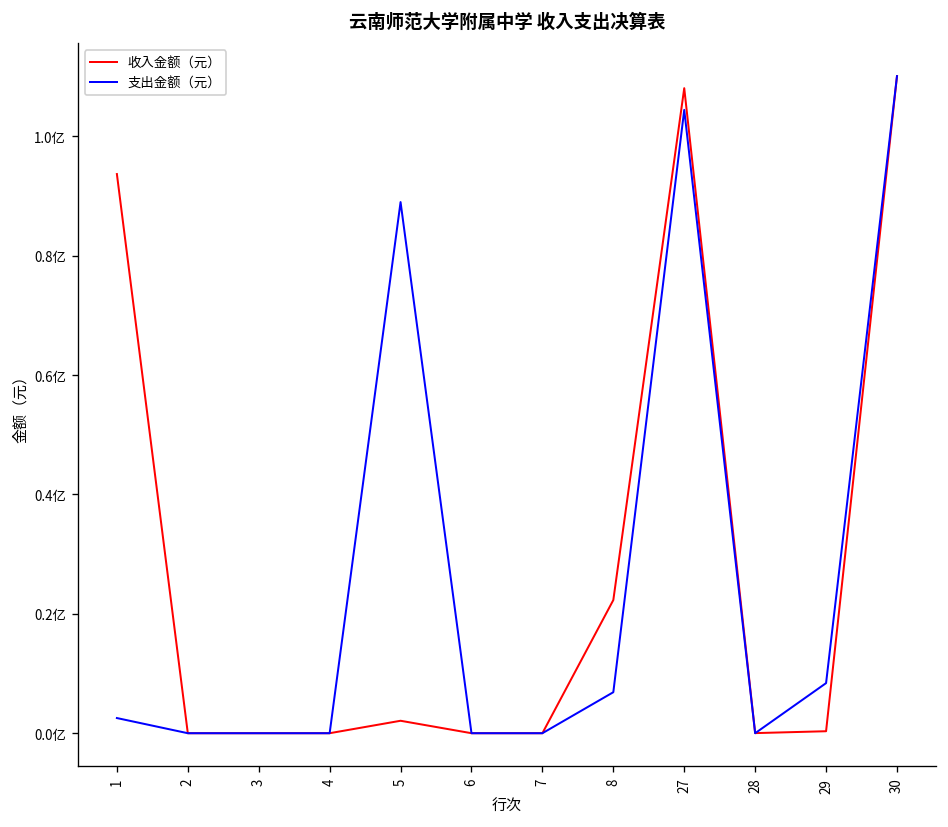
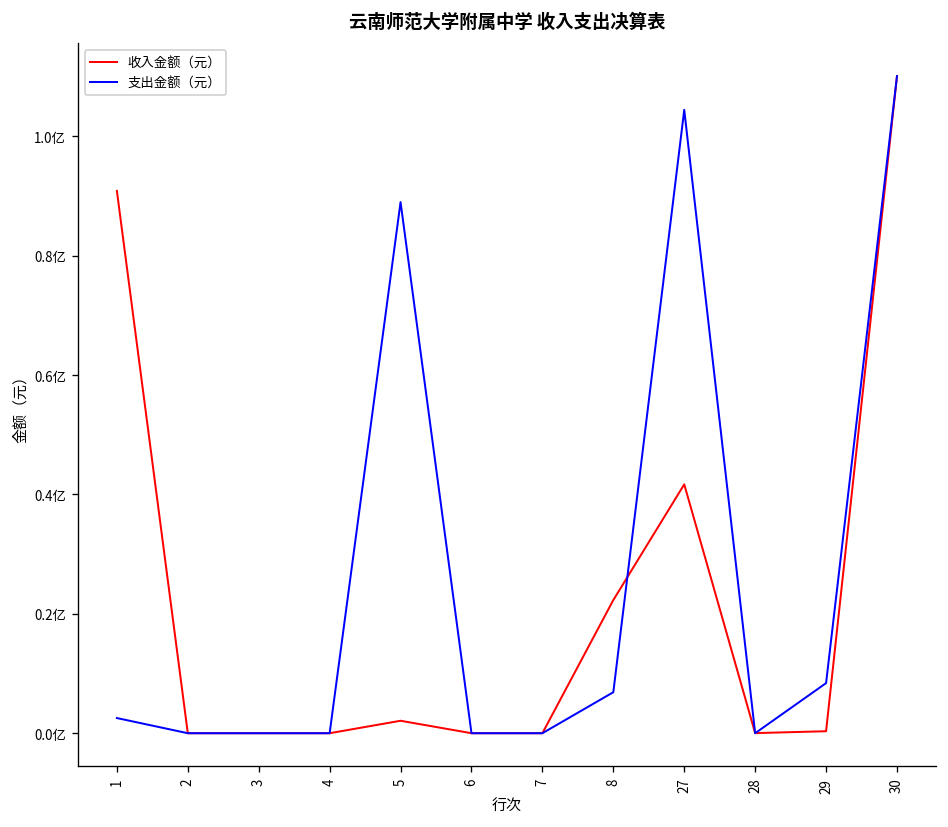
收入金额（元）, 1: 0.94亿 -> 0.91亿
收入金额（元）, 27: 1.08亿 -> 0.42亿
